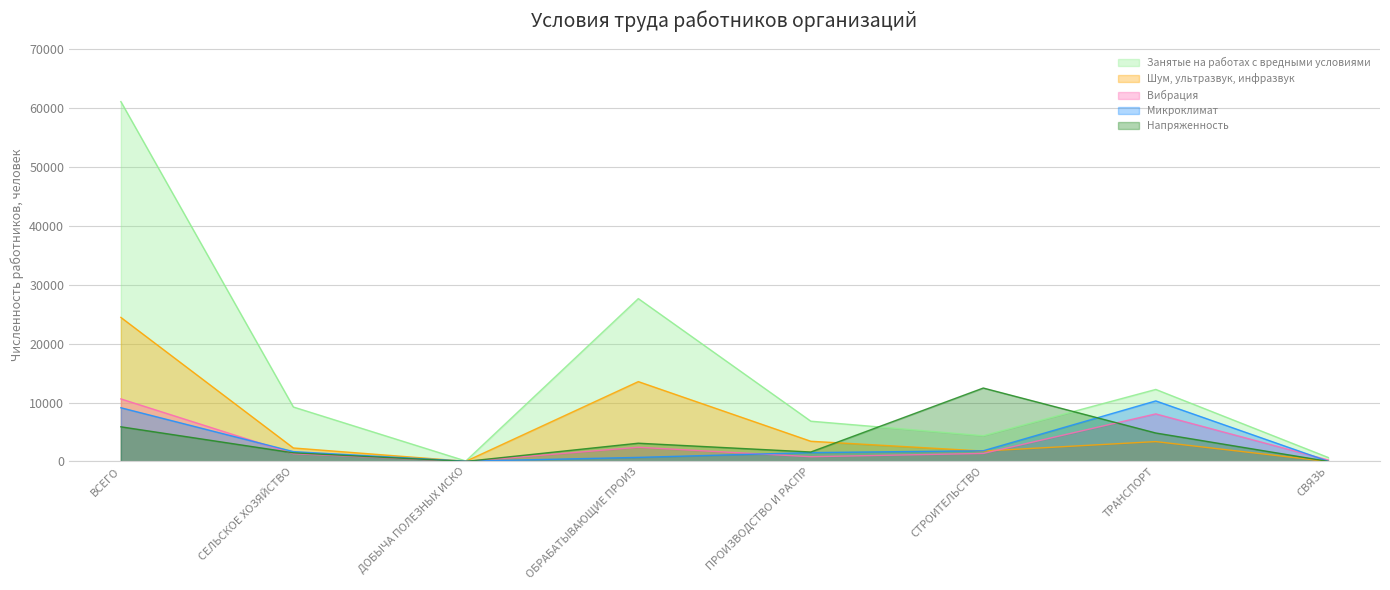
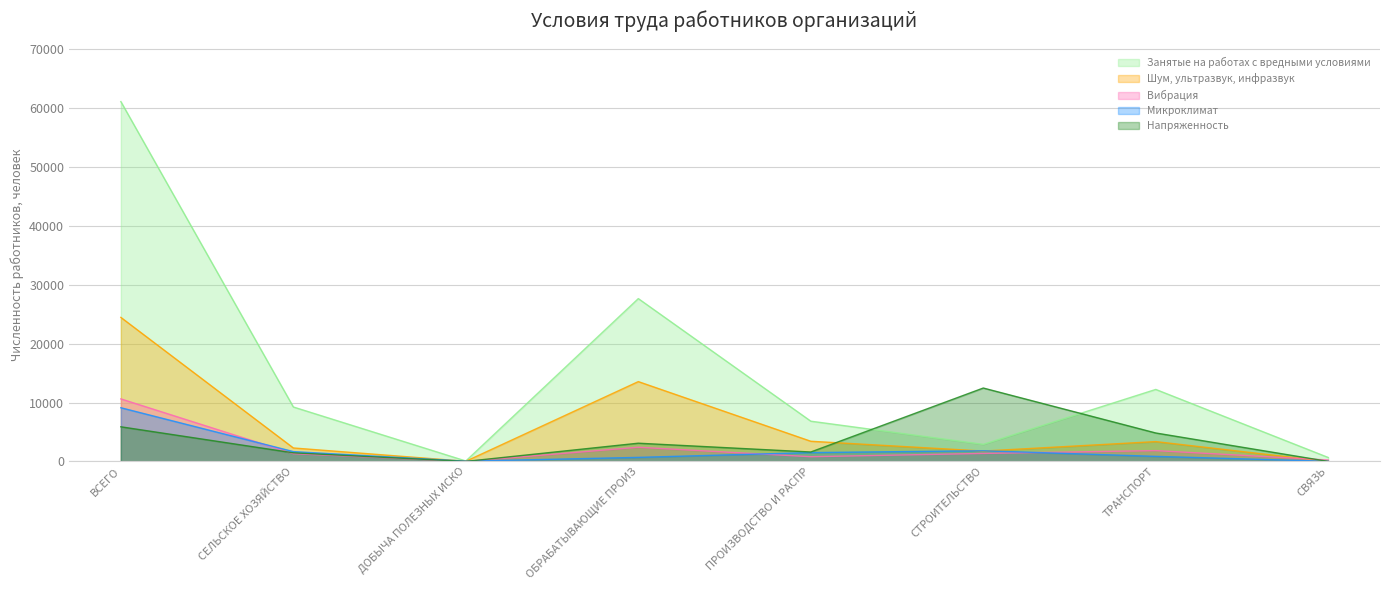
Занятые на работах с вредными условиями, СТРОИТЕЛЬСТВО: 4000 -> 3000
Вибрация, ТРАНСПОРТ: 8000 -> 2000
Микроклимат, ТРАНСПОРТ: 10000 -> 1000
